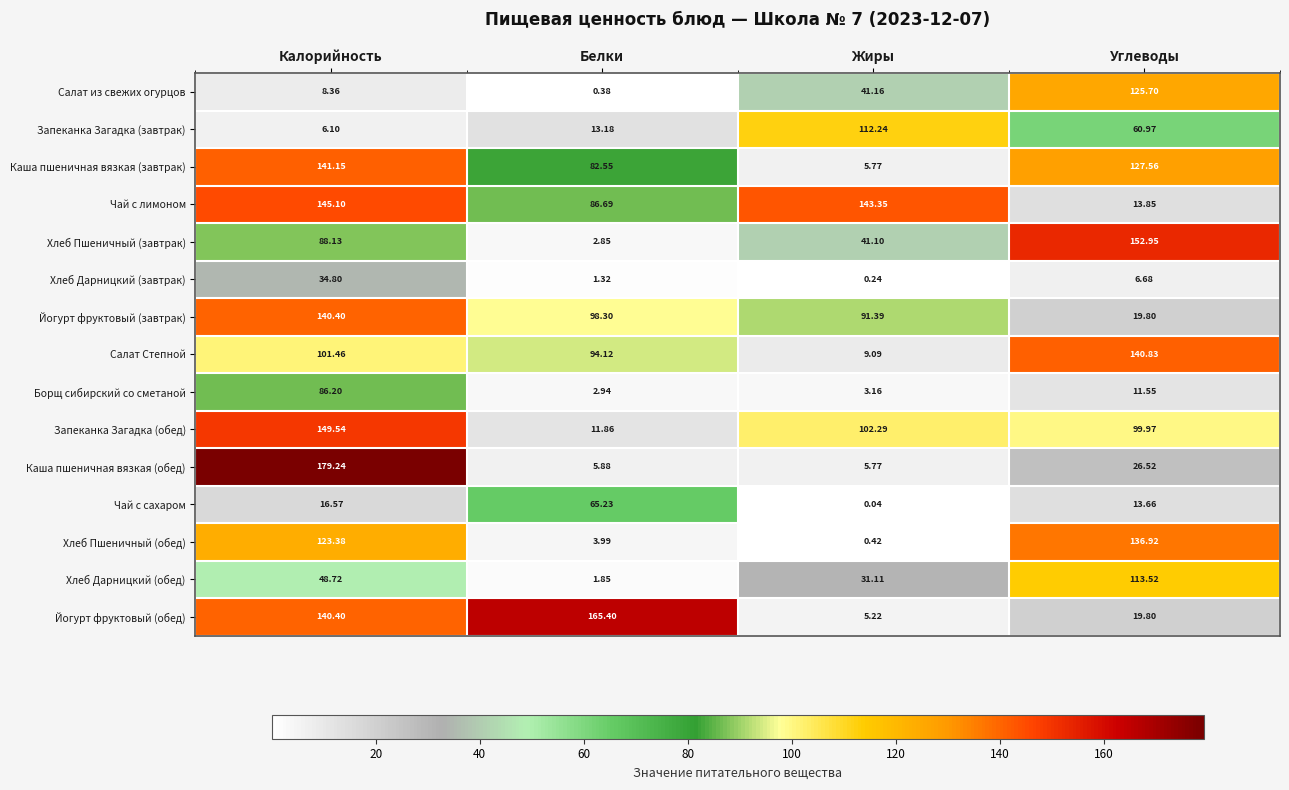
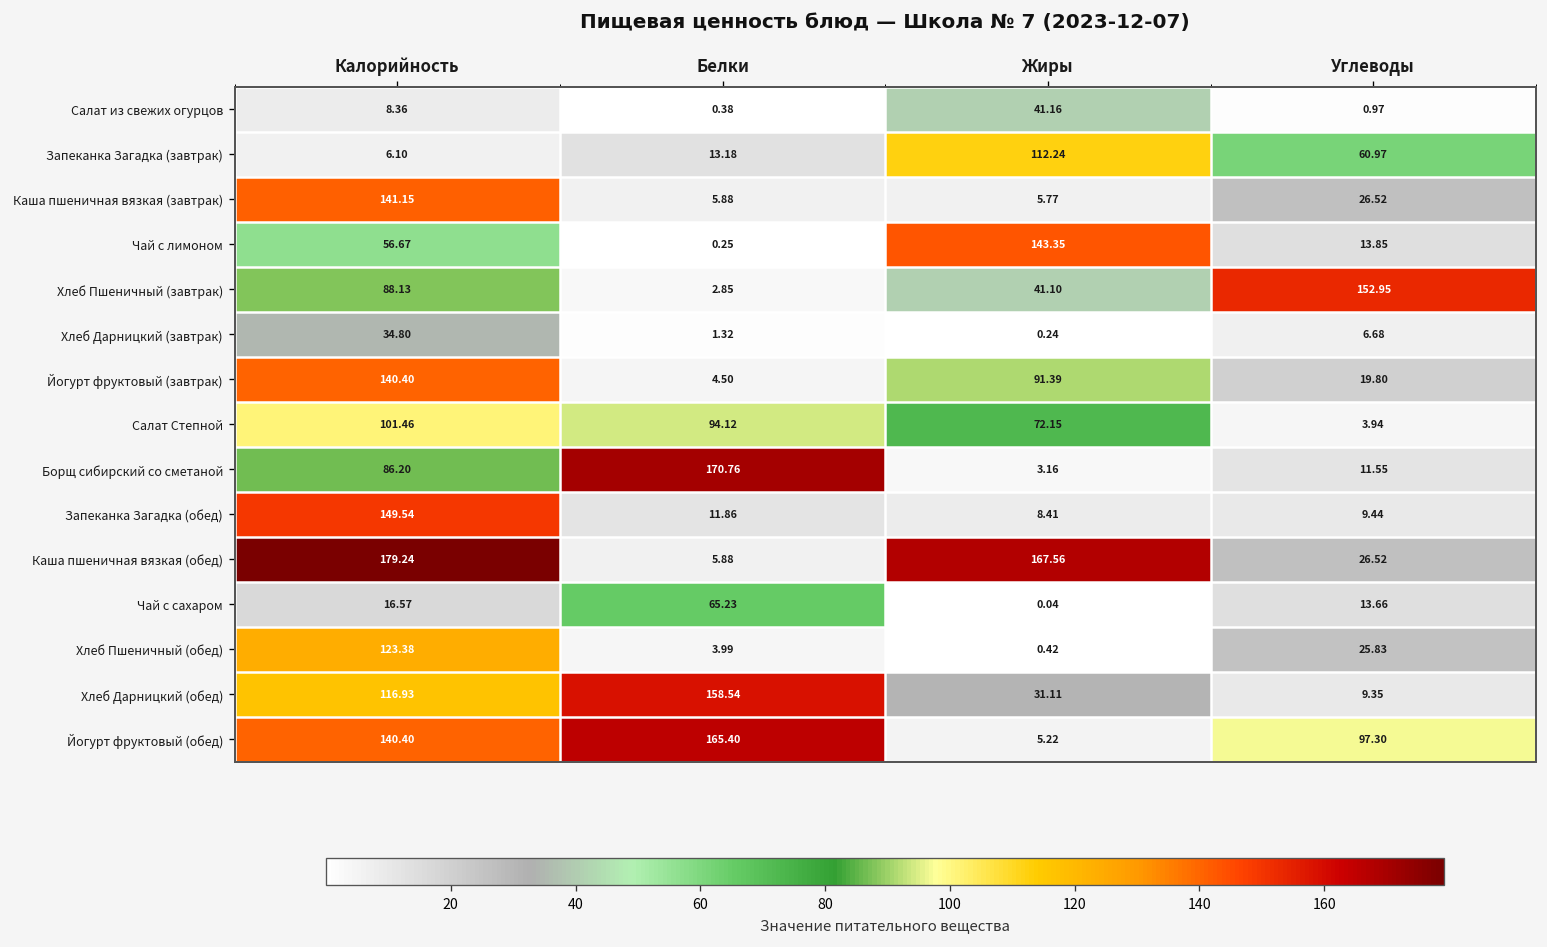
Салат из свежих огурцов, Углеводы: 125.70 -> 0.97
Каша пшеничная вязкая (завтрак), Белки: 82.55 -> 5.88
Каша пшеничная вязкая (завтрак), Углеводы: 127.56 -> 26.52
Чай с лимоном, Калорийность: 145.10 -> 56.67
Чай с лимоном, Белки: 86.69 -> 0.25
Йогурт фруктовый (завтрак), Белки: 98.30 -> 4.50
Салат Степной, Жиры: 9.09 -> 72.15
Салат Степной, Углеводы: 140.83 -> 3.94
Борщ сибирский со сметаной, Белки: 2.94 -> 170.76
Запеканка Загадка (обед), Жиры: 102.29 -> 8.41
Запеканка Загадка (обед), Углеводы: 99.97 -> 9.44
Каша пшеничная вязкая (обед), Жиры: 5.77 -> 167.56
Хлеб Пшеничный (обед), Углеводы: 136.92 -> 25.83
Хлеб Дарницкий (обед), Калорийность: 48.72 -> 116.93
Хлеб Дарницкий (обед), Белки: 1.85 -> 158.54
Хлеб Дарницкий (обед), Углеводы: 113.52 -> 9.35
Йогурт фруктовый (обед), Углеводы: 19.80 -> 97.30
